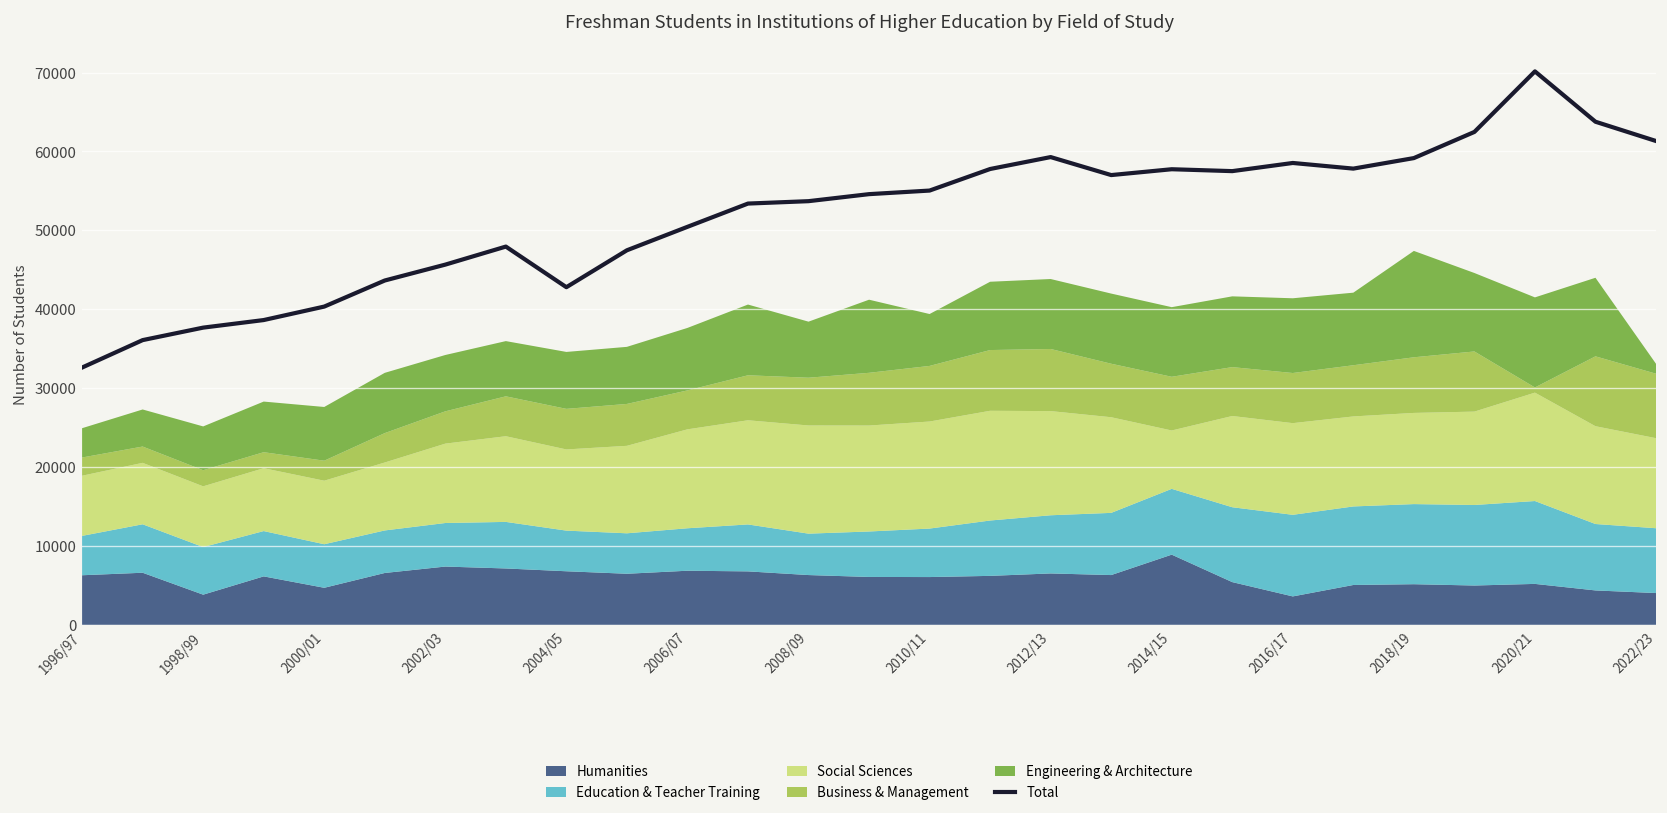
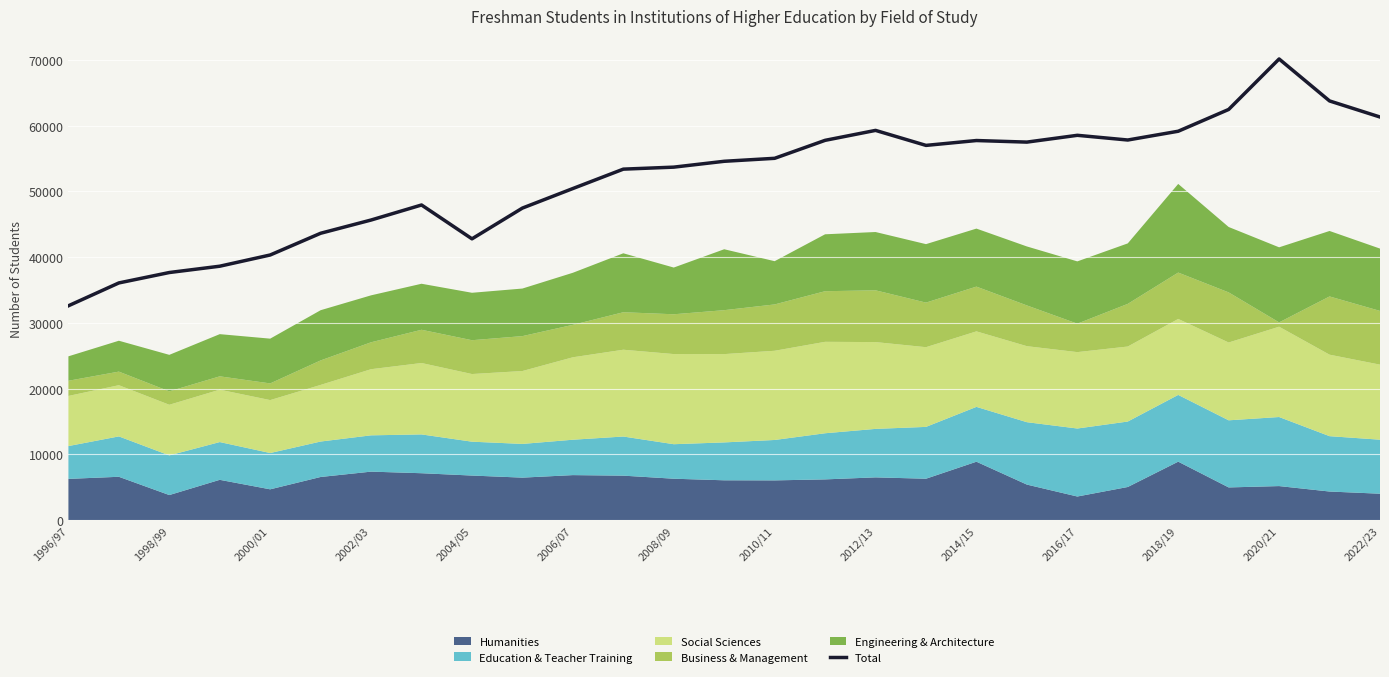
Social Sciences, 2014/15: 7000 -> 11000
Business & Management, 2016/17: 6000 -> 4000
Humanities, 2018/19: 5000 -> 9000
Engineering & Architecture, 2022/23: 1000 -> 9000
